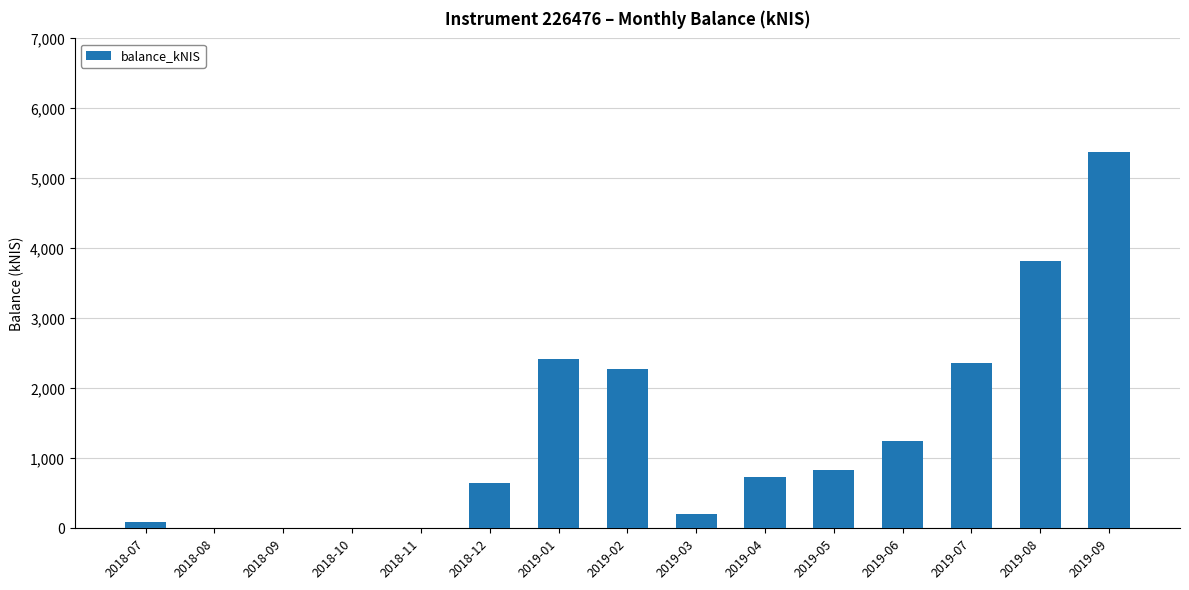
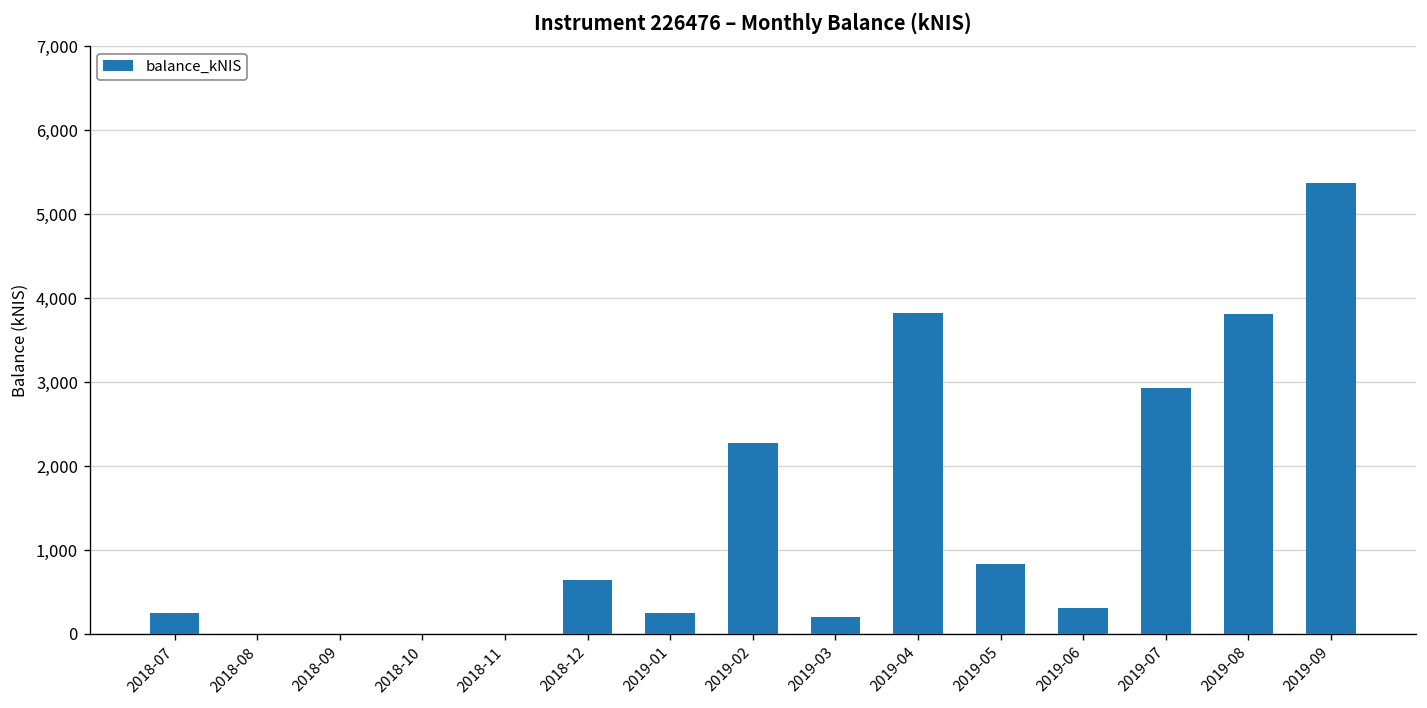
2018-07: 100 -> 200
2019-01: 2,400 -> 200
2019-04: 700 -> 3,800
2019-06: 1,200 -> 300
2019-07: 2,400 -> 2,900
